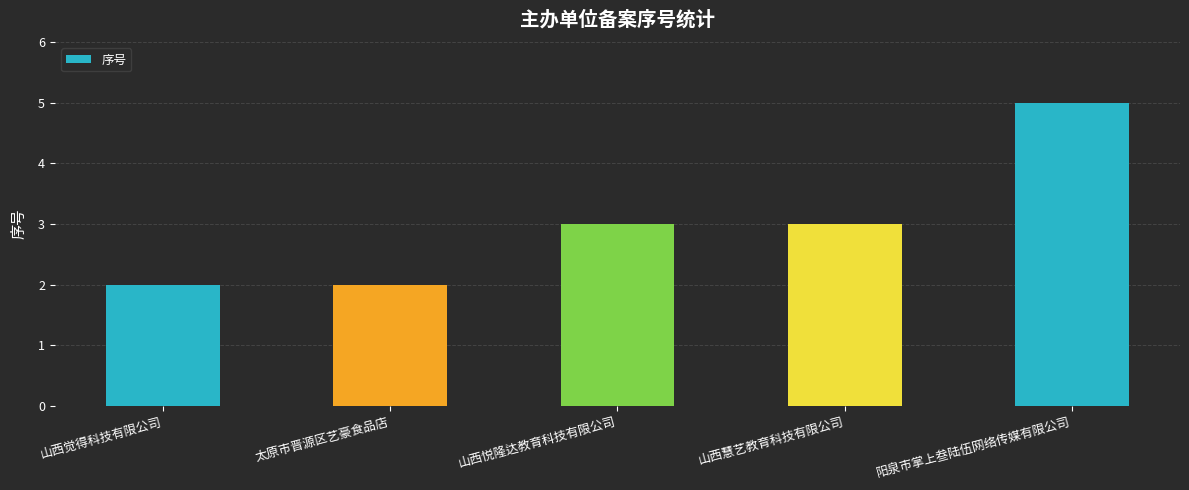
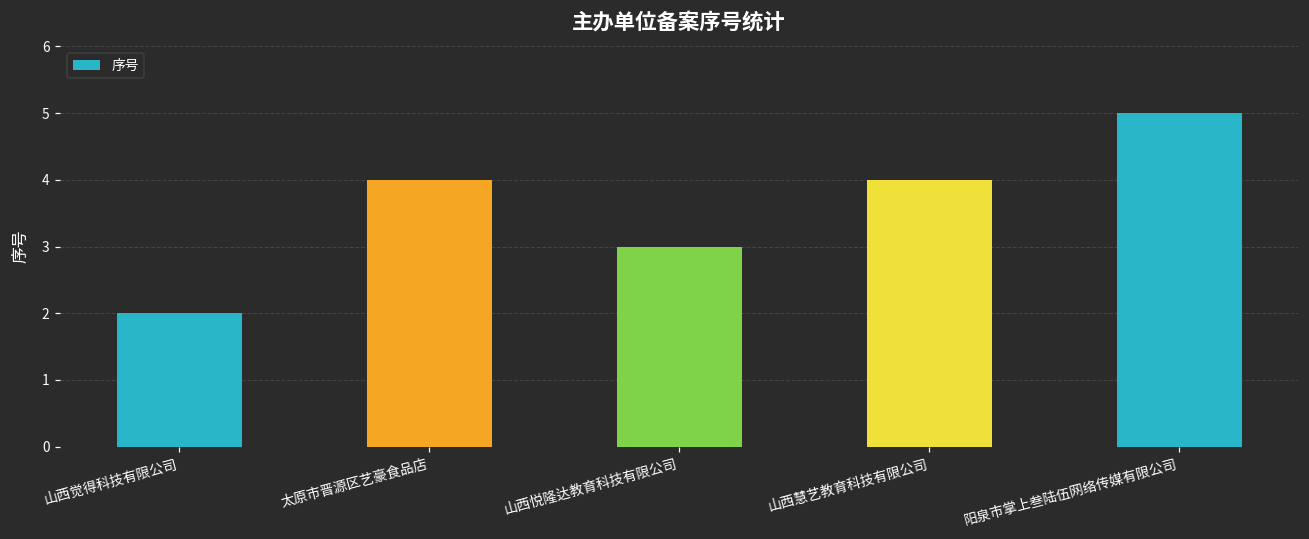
太原市晋源区艺豪食品店: 2 -> 4
山西慧艺教育科技有限公司: 3 -> 4
